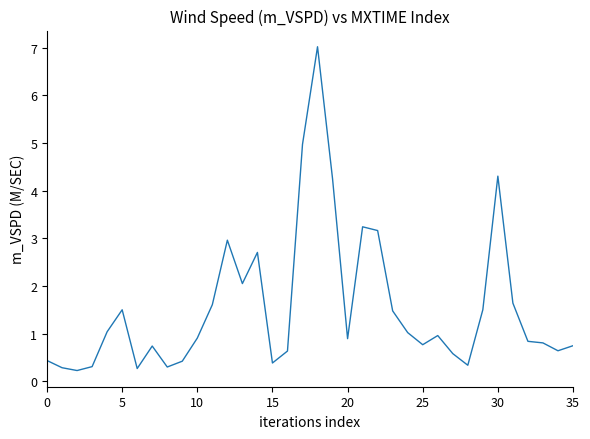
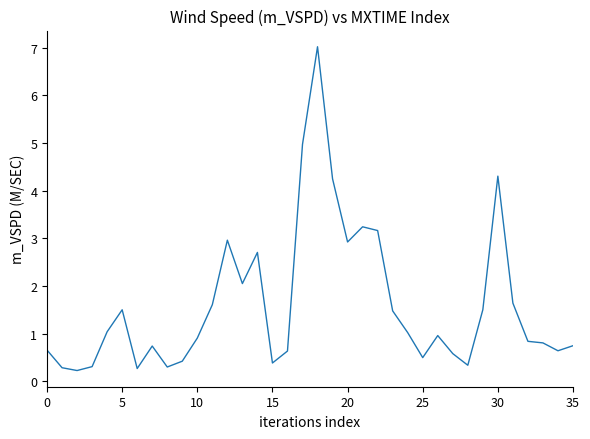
0: 0.4 -> 0.7
20: 0.9 -> 2.9
25: 0.8 -> 0.5
